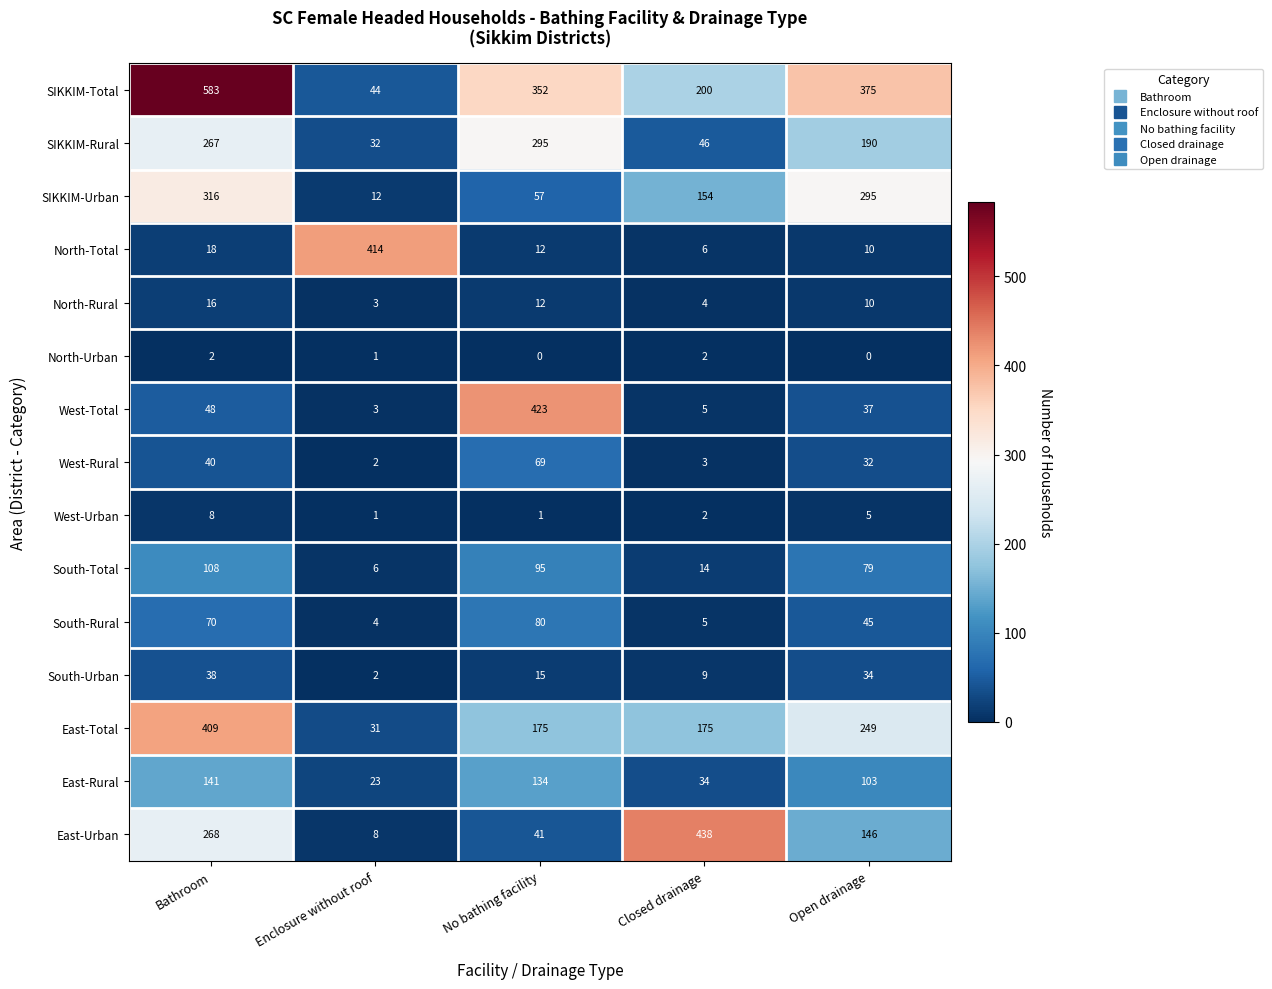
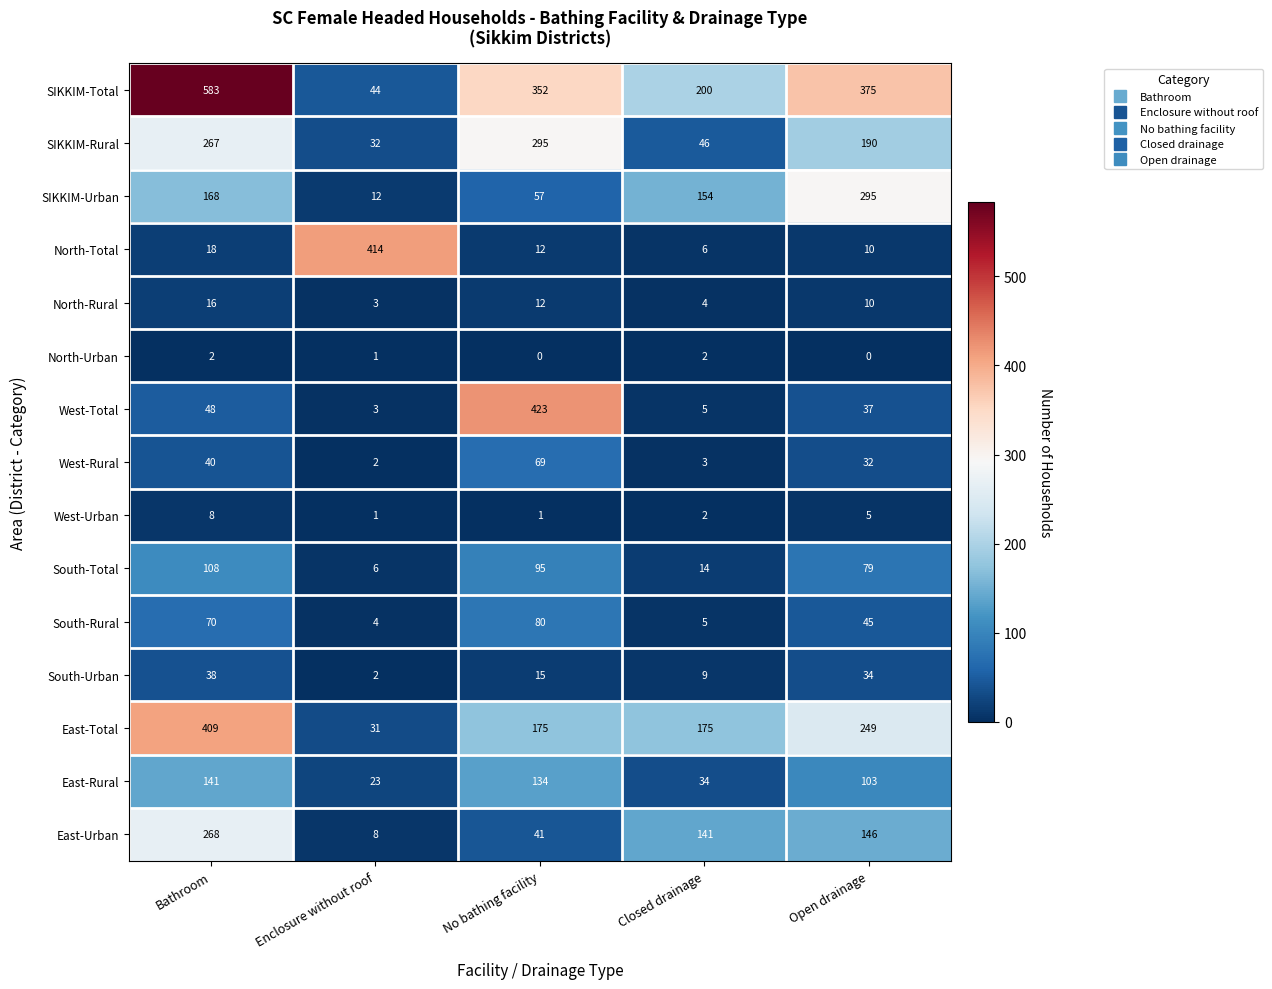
SIKKIM-Urban, Bathroom: 316 -> 168
East-Urban, Closed drainage: 438 -> 141
